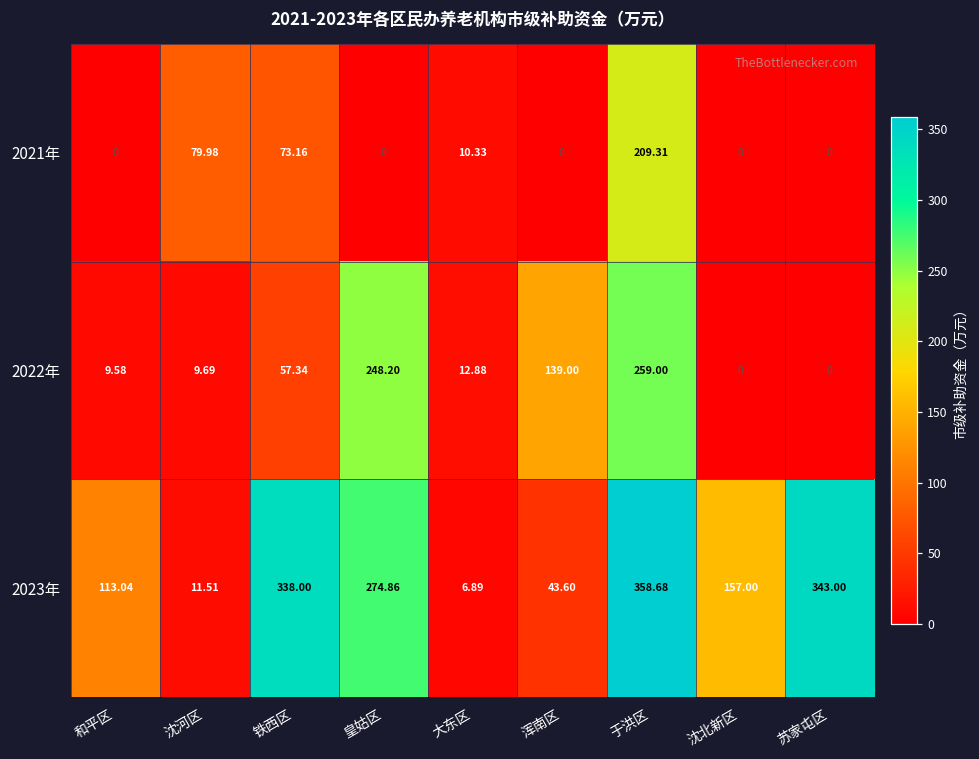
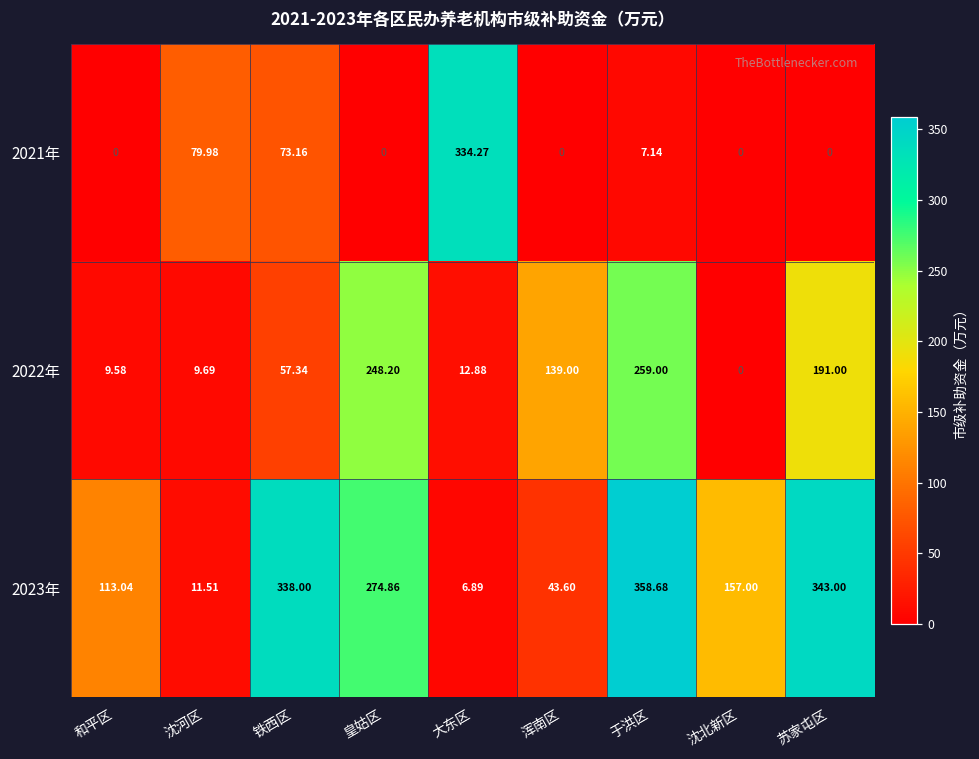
2021年, 大东区: 10.33 -> 334.27
2021年, 于洪区: 209.31 -> 7.14
2022年, 苏家屯区: 0 -> 191.00
